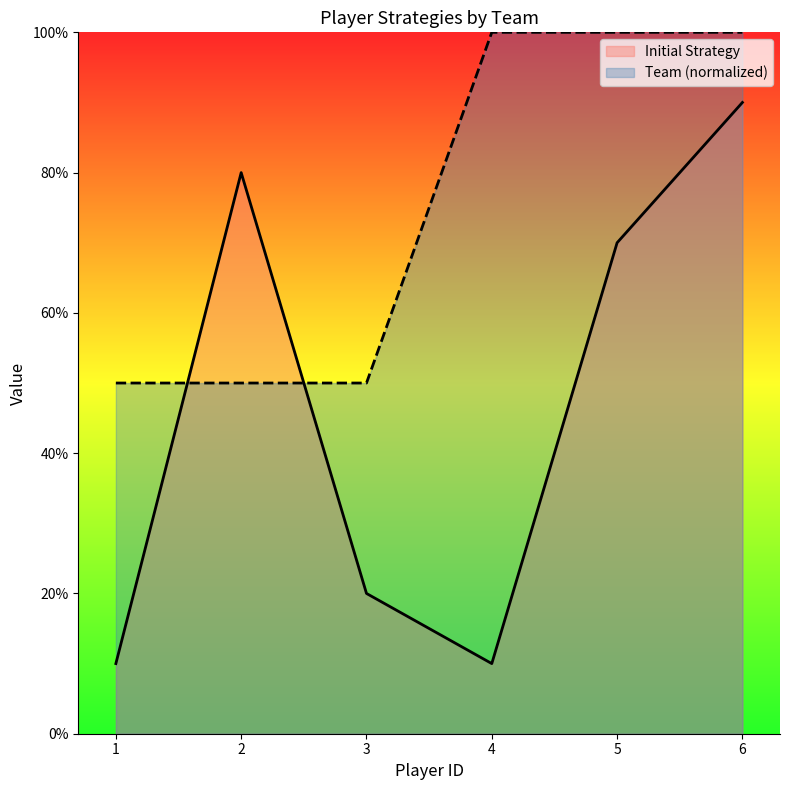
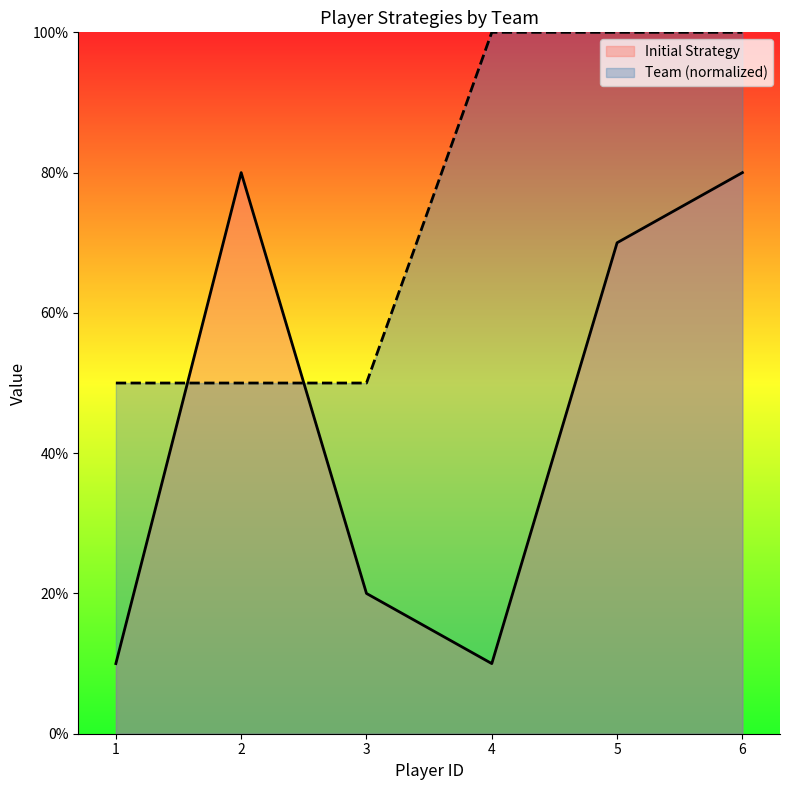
Initial Strategy, 6: 90% -> 80%
